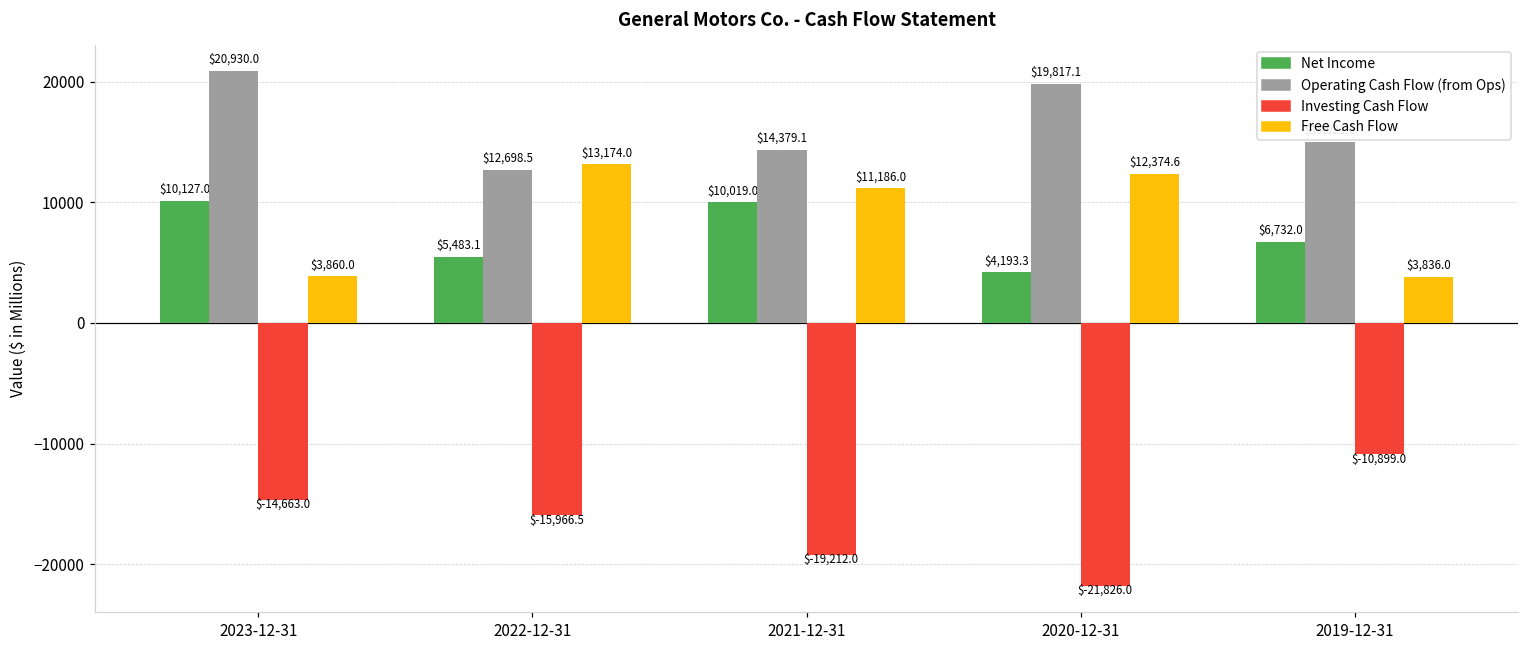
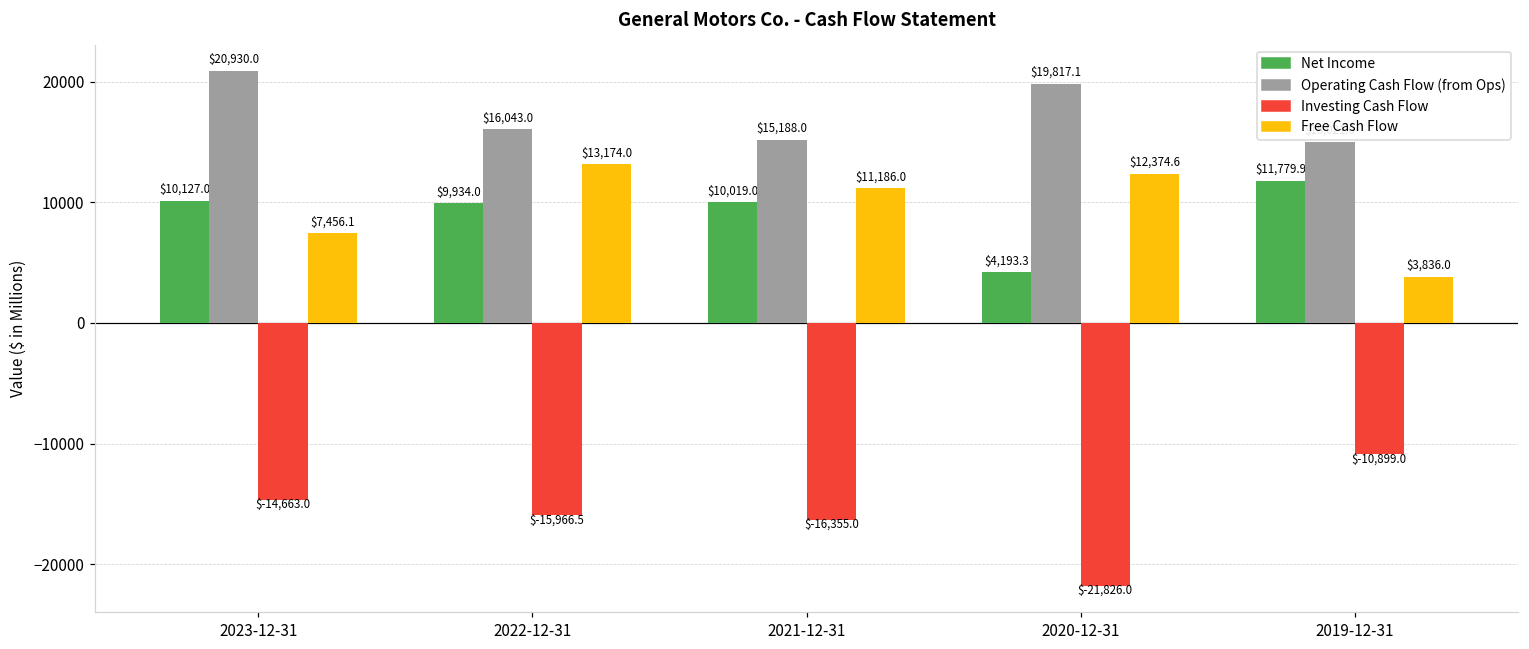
Free Cash Flow, 2023-12-31: $3,860.0 -> $7,456.1
Net Income, 2022-12-31: $5,483.1 -> $9,934.0
Operating Cash Flow (from Ops), 2022-12-31: $12,698.5 -> $16,043.0
Operating Cash Flow (from Ops), 2021-12-31: $14,379.1 -> $15,188.0
Investing Cash Flow, 2021-12-31: $-19,212.0 -> $-16,355.0
Net Income, 2019-12-31: $6,732.0 -> $11,779.9
